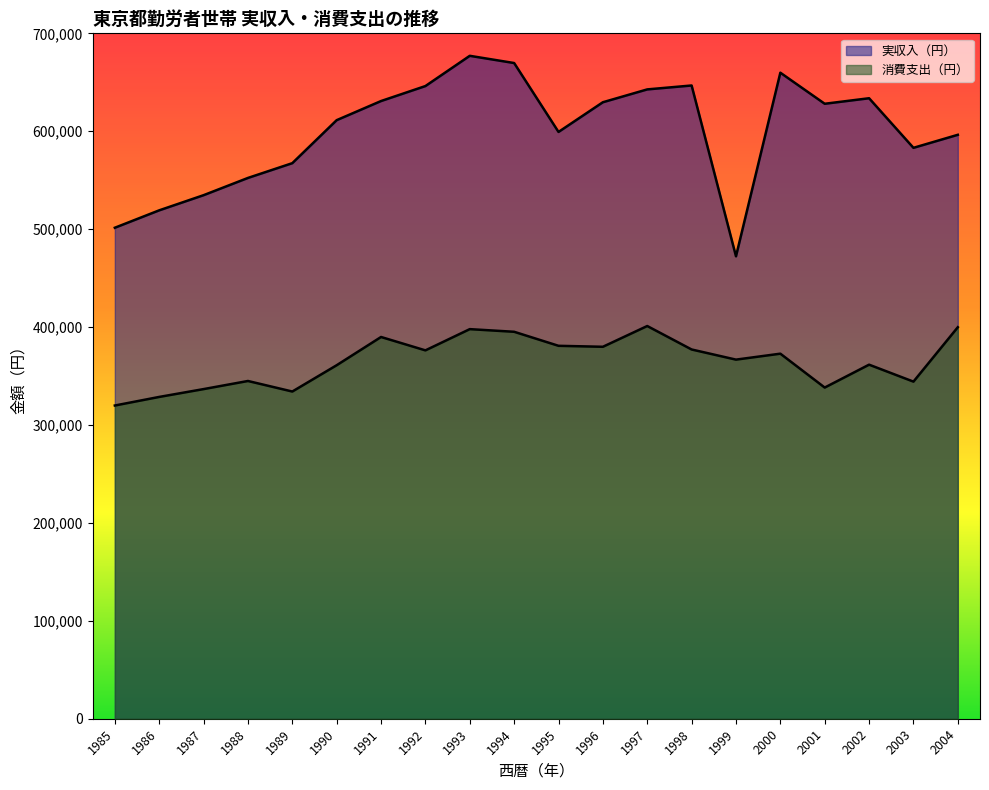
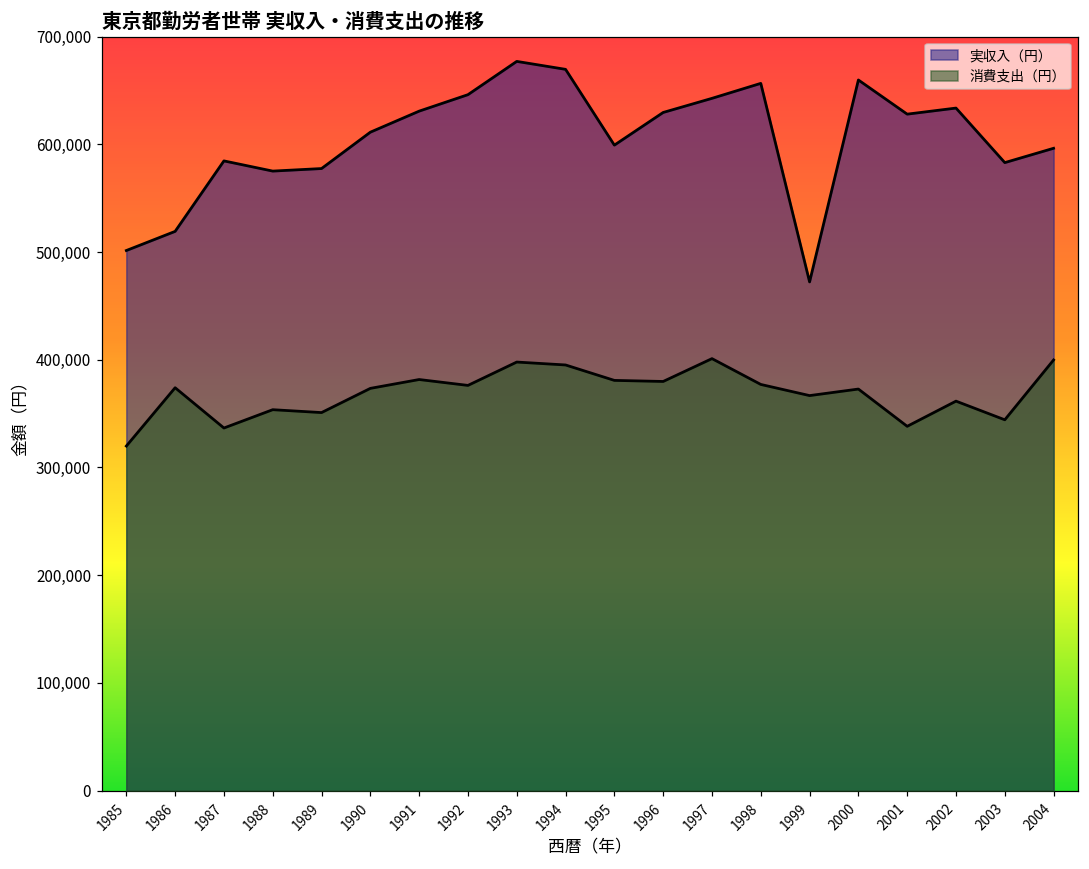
消費支出（円）, 1986: 330,000 -> 370,000
実収入（円）, 1987: 530,000 -> 580,000
実収入（円）, 1988: 550,000 -> 580,000
消費支出（円）, 1988: 340,000 -> 350,000
実収入（円）, 1989: 570,000 -> 580,000
消費支出（円）, 1989: 330,000 -> 350,000
消費支出（円）, 1990: 360,000 -> 370,000
消費支出（円）, 1991: 390,000 -> 380,000
実収入（円）, 1998: 650,000 -> 660,000
